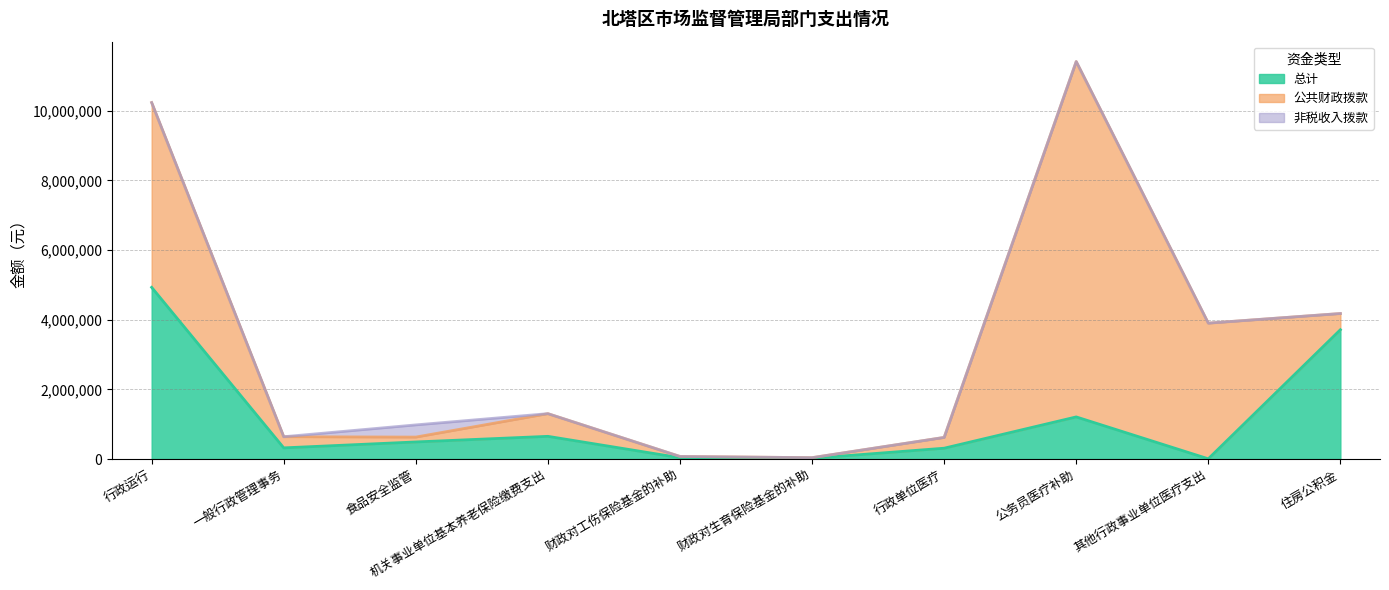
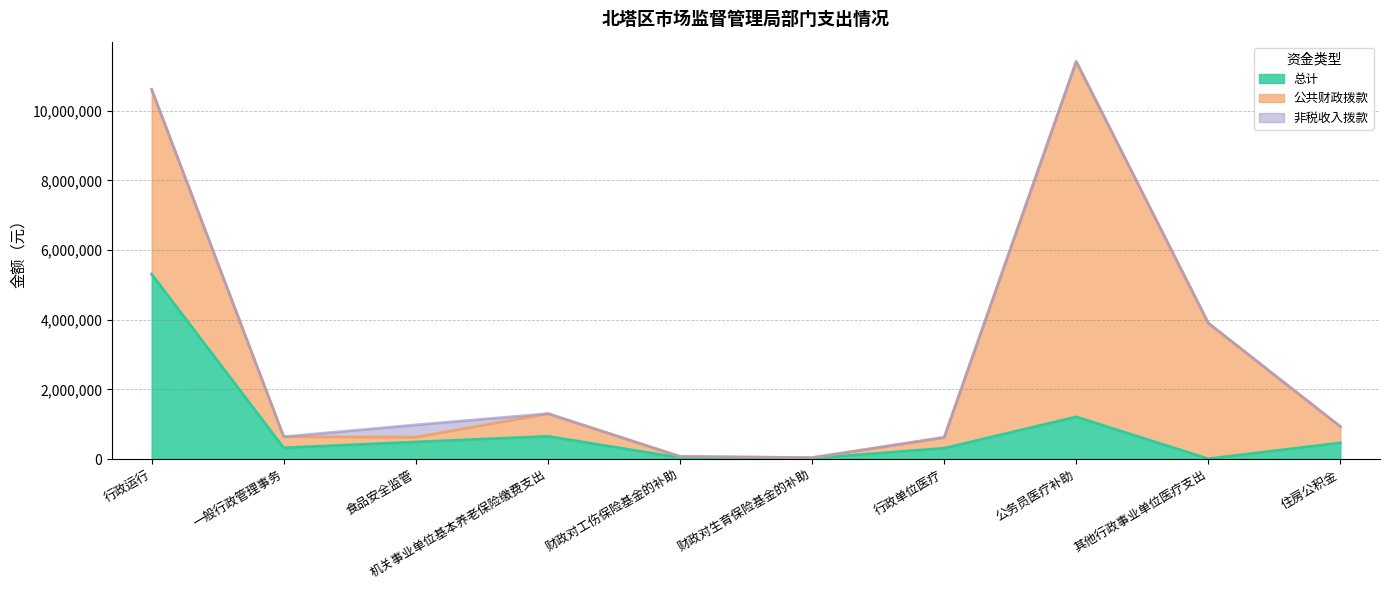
总计, 行政运行: 4,900,000 -> 5,300,000
总计, 住房公积金: 3,700,000 -> 500,000
